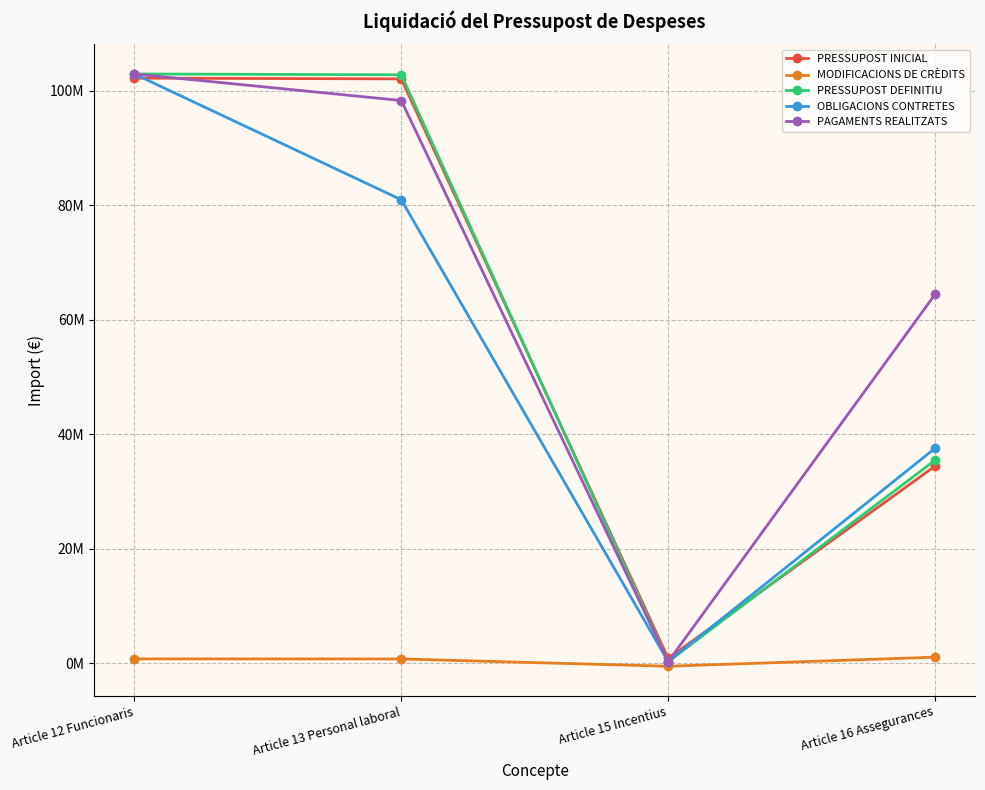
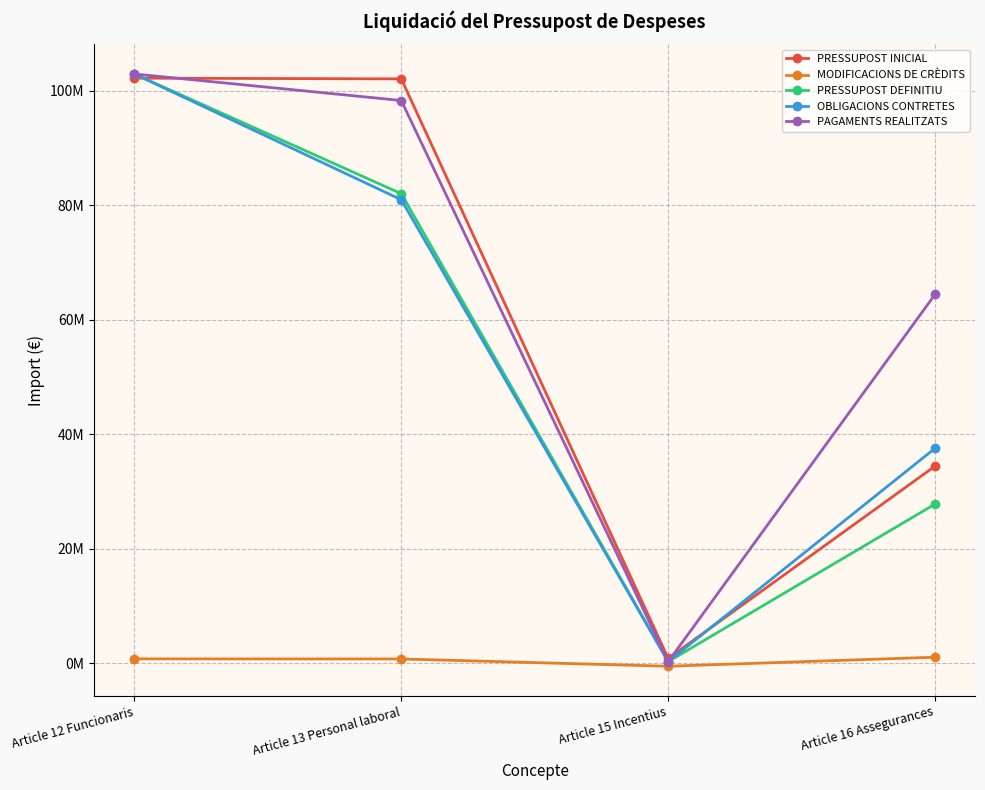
PRESSUPOST DEFINITIU, Article 13 Personal laboral: 103000000 -> 82000000
PRESSUPOST DEFINITIU, Article 16 Assegurances: 35000000 -> 28000000
